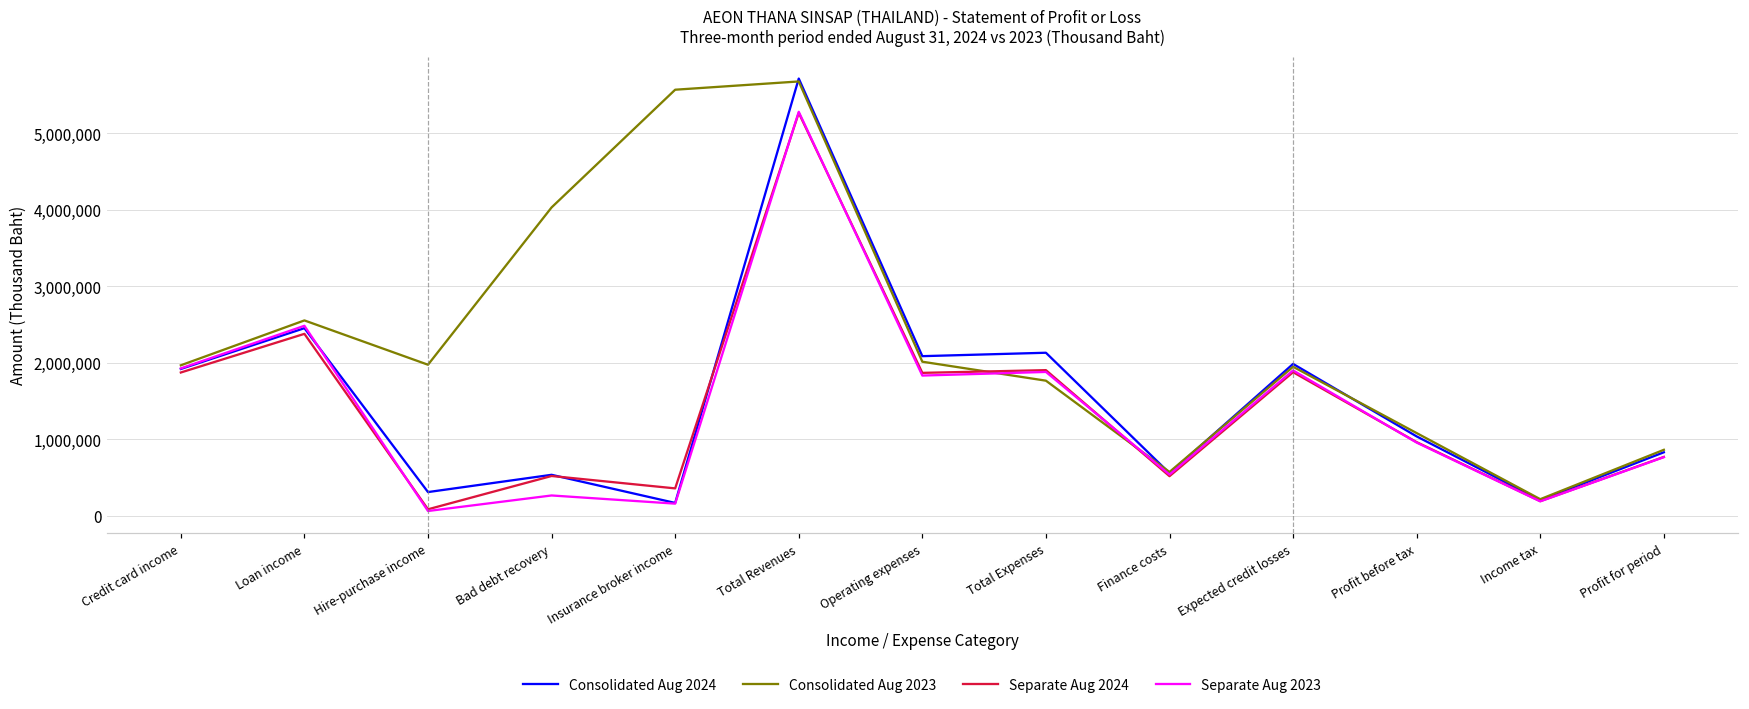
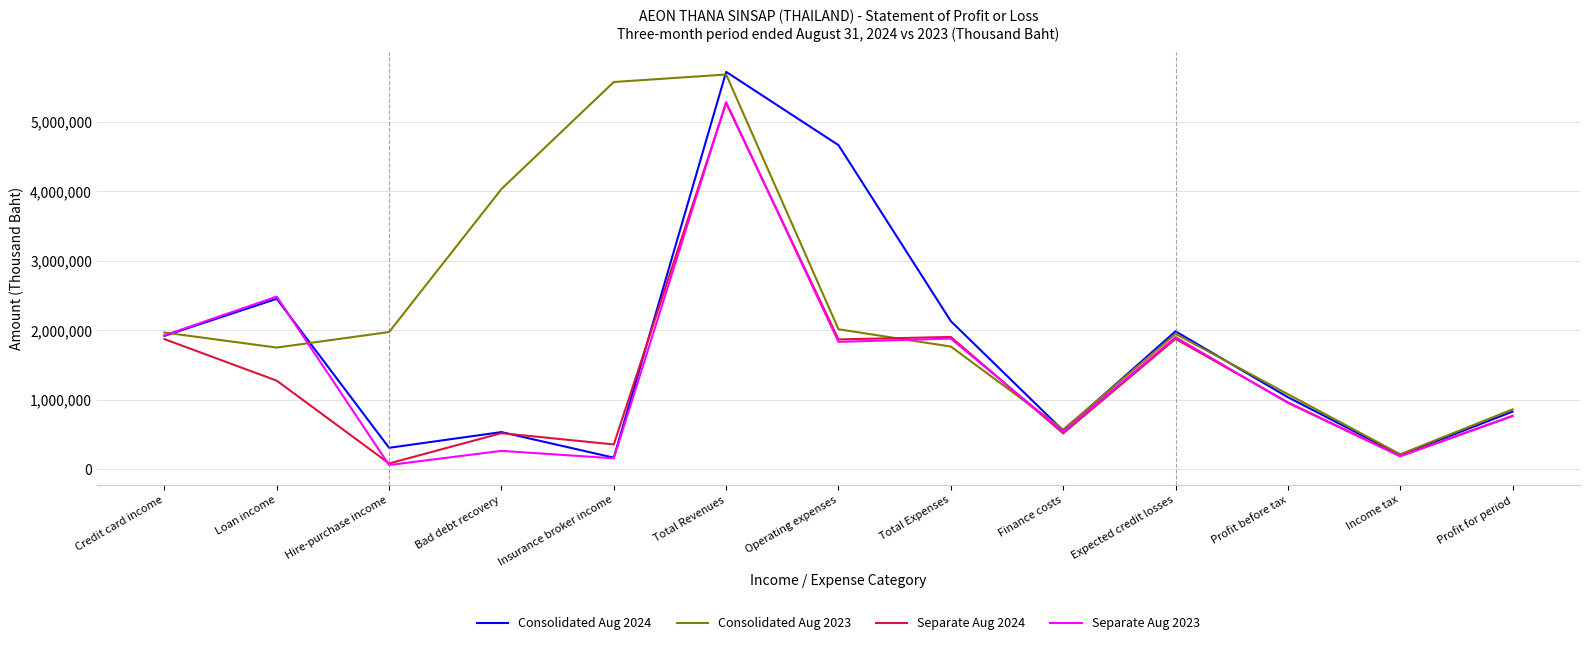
Consolidated Aug 2023, Loan income: 2,600,000 -> 1,800,000
Separate Aug 2024, Loan income: 2,400,000 -> 1,300,000
Consolidated Aug 2024, Operating expenses: 2,100,000 -> 4,700,000
